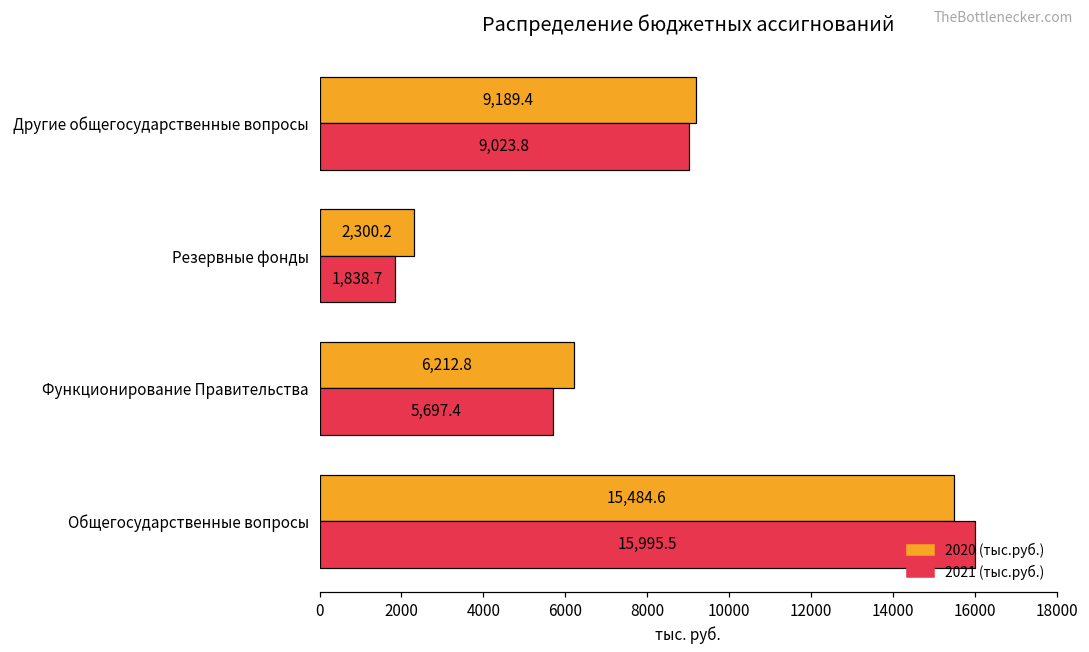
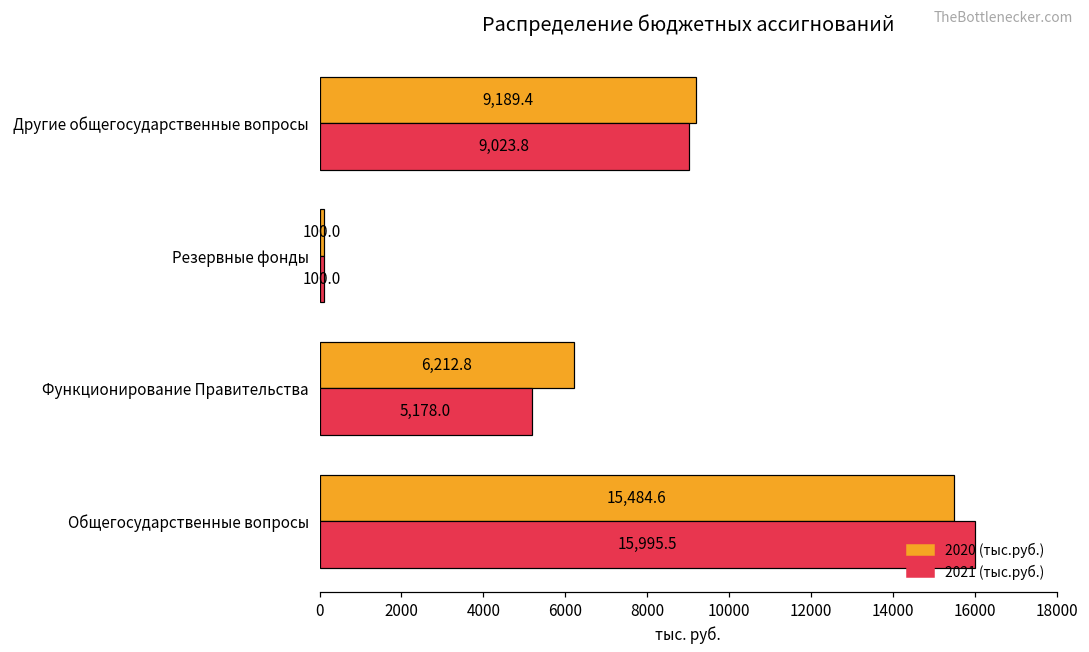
2020 (тыс.руб.), Резервные фонды: 2,300.2 -> 100.0
2021 (тыс.руб.), Резервные фонды: 1,838.7 -> 100.0
2021 (тыс.руб.), Функционирование Правительства: 5,697.4 -> 5,178.0
